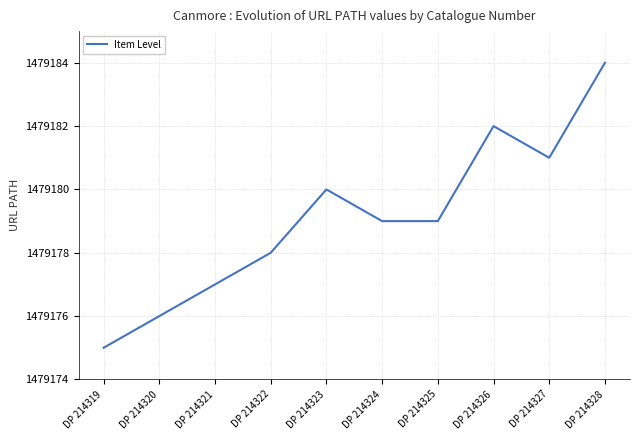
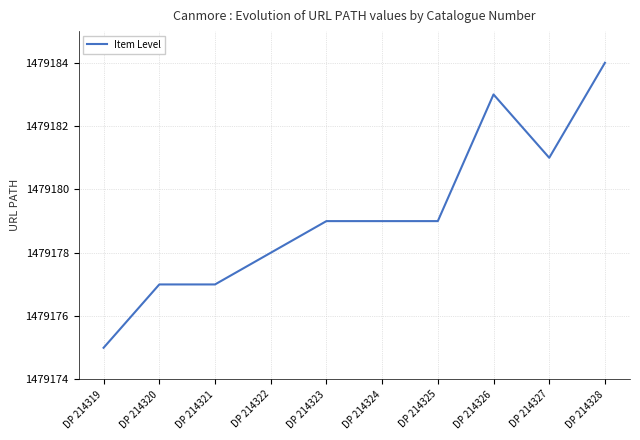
DP 214320: 1479176 -> 1479177
DP 214323: 1479180 -> 1479179
DP 214326: 1479182 -> 1479183
